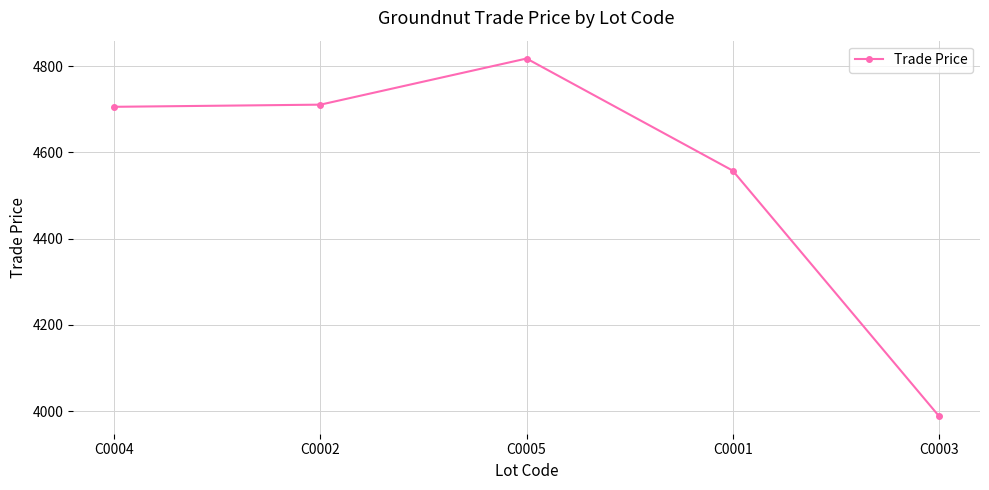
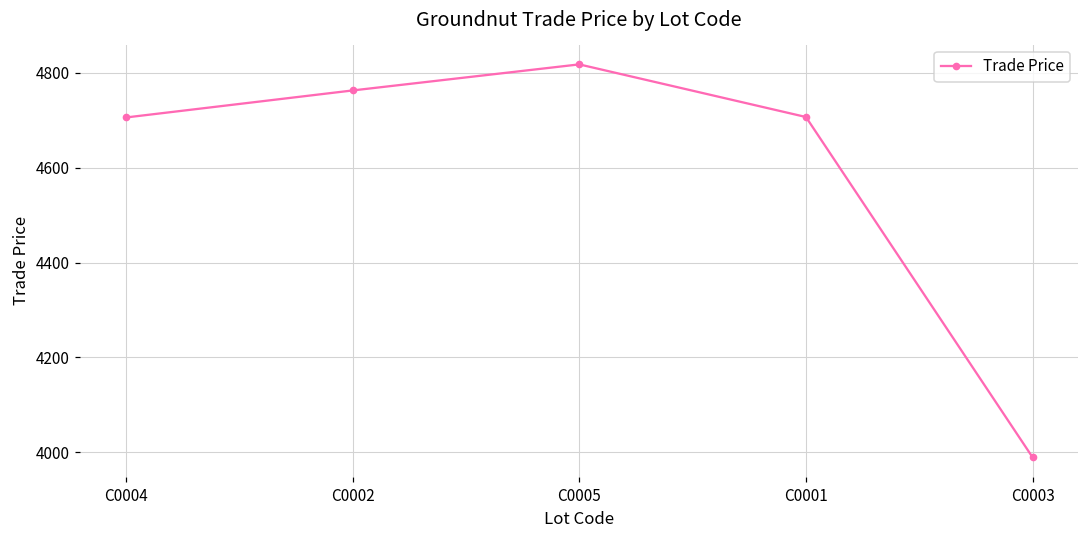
C0002: 4710 -> 4760
C0001: 4560 -> 4710
